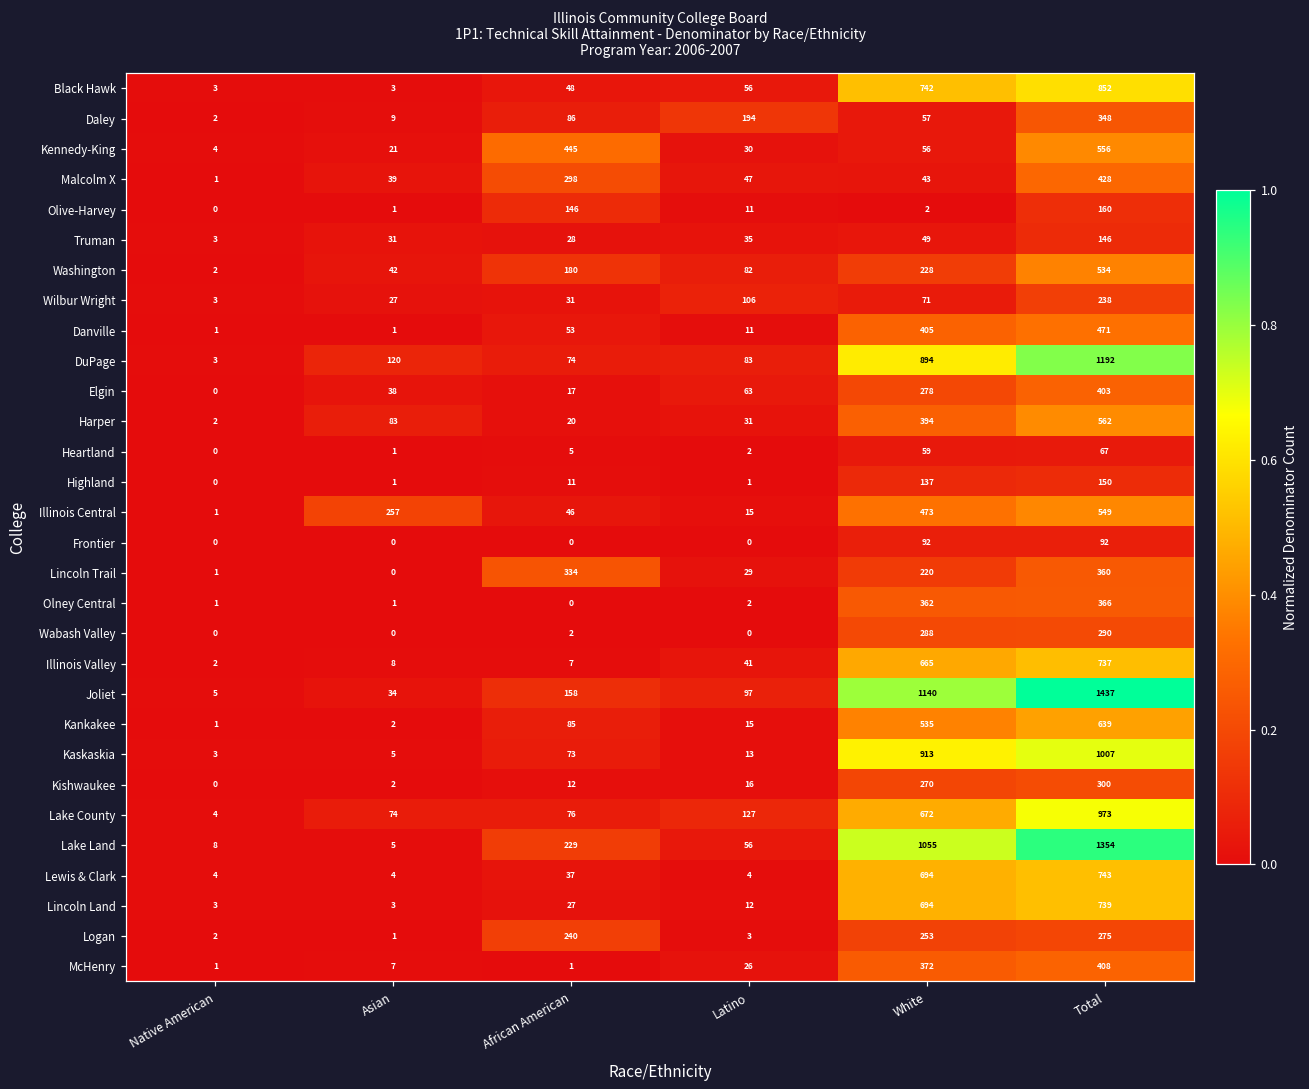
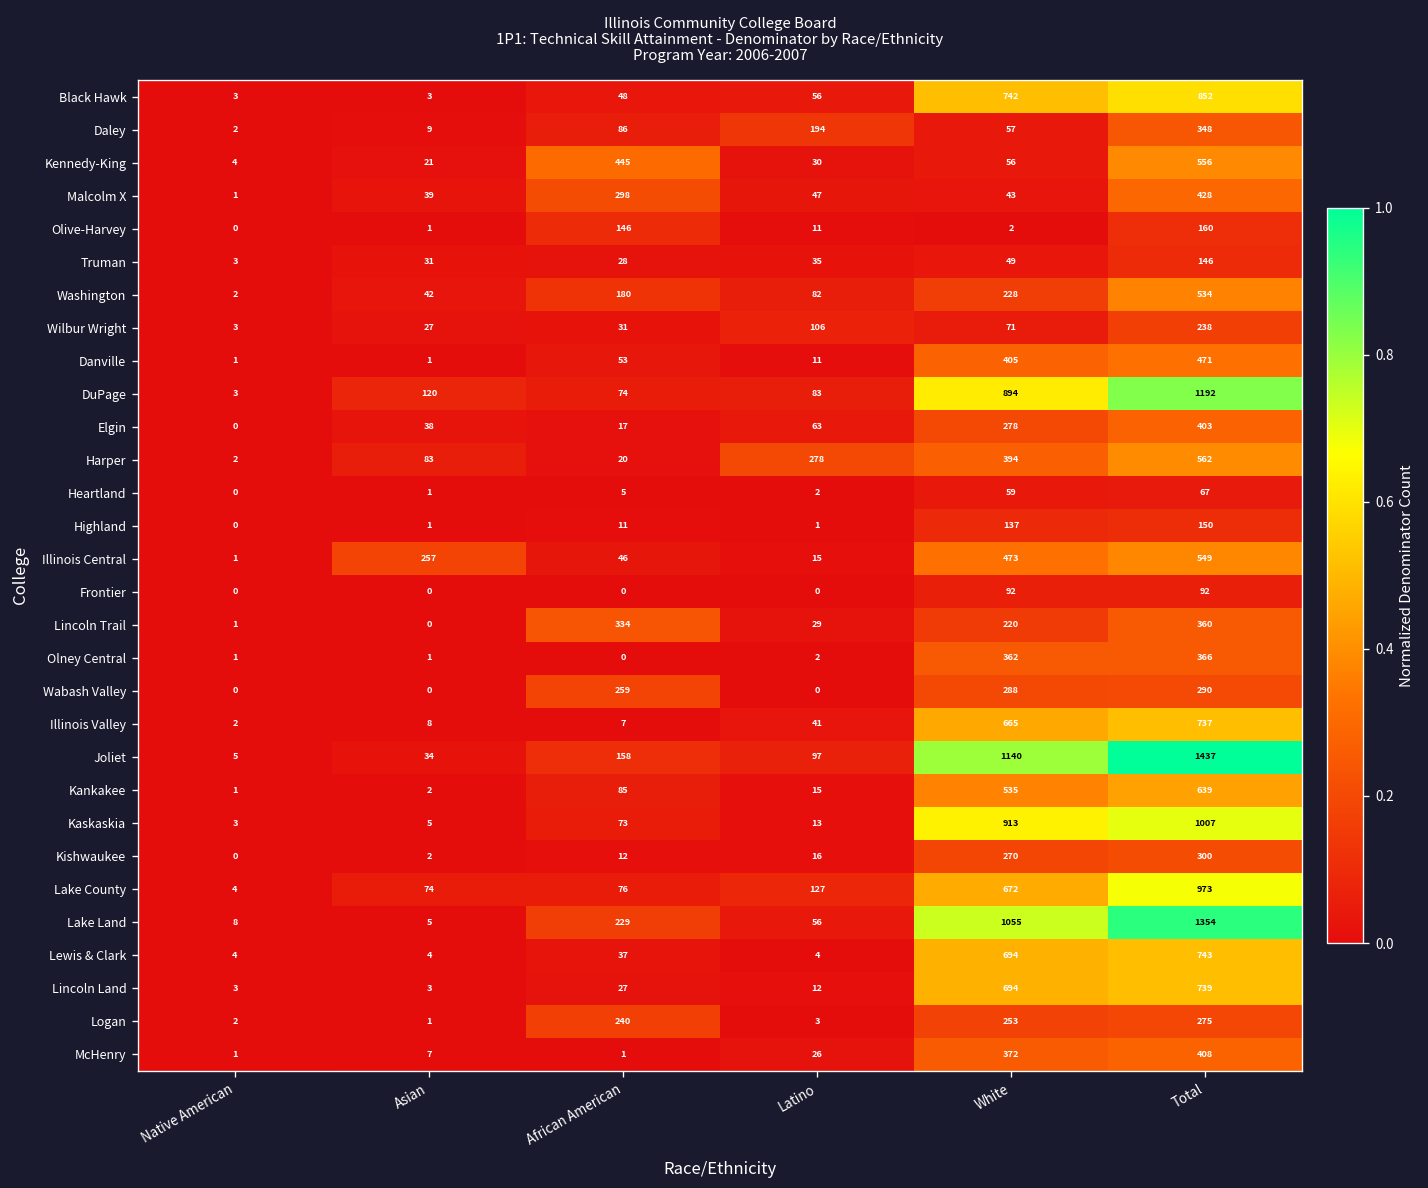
Harper, Latino: 31 -> 278
Wabash Valley, African American: 2 -> 259
